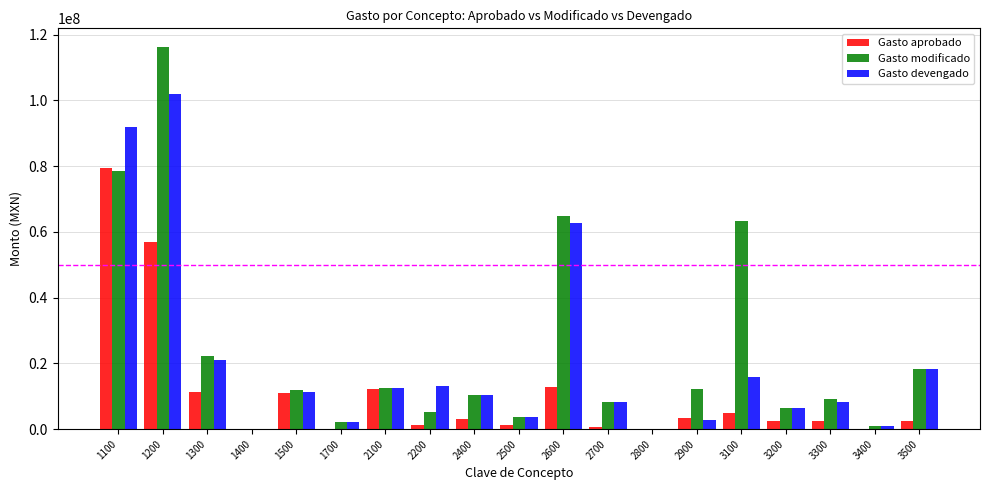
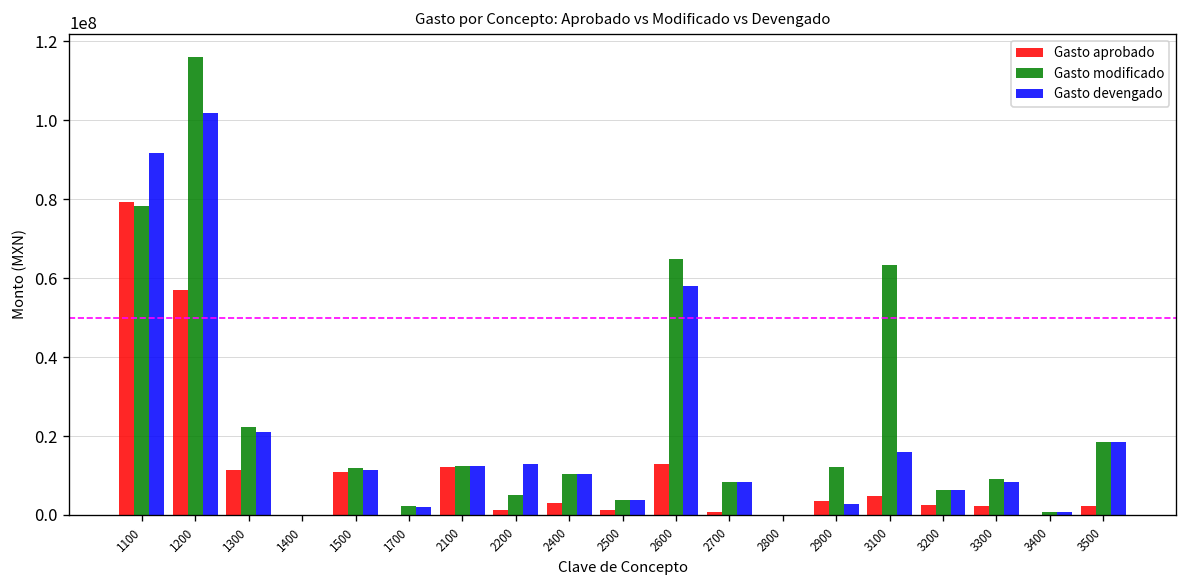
Gasto devengado, 2600: 63000000 -> 58000000
